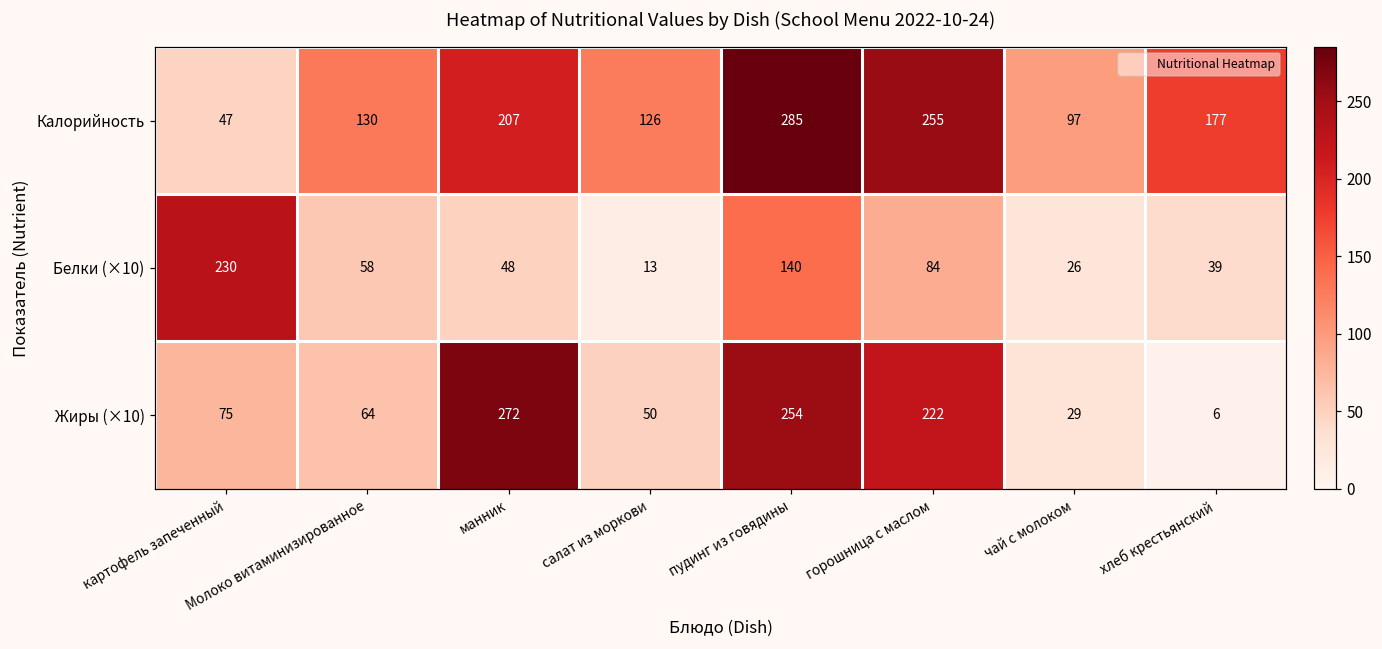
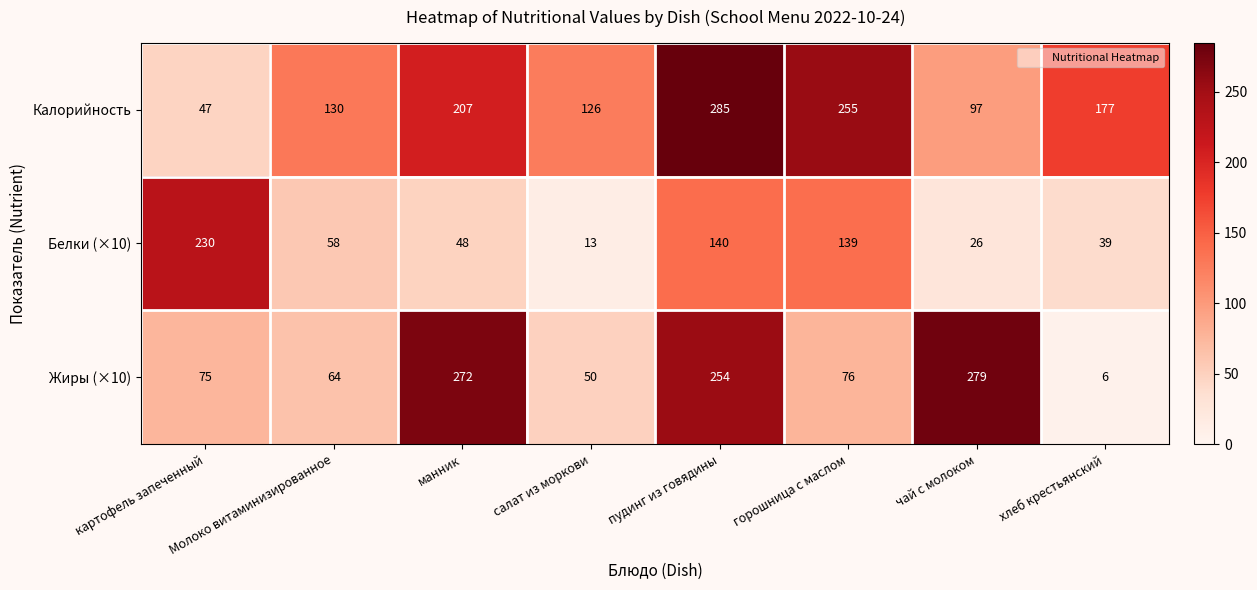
Белки (×10), горошница с маслом: 84 -> 139
Жиры (×10), горошница с маслом: 222 -> 76
Жиры (×10), чай с молоком: 29 -> 279
